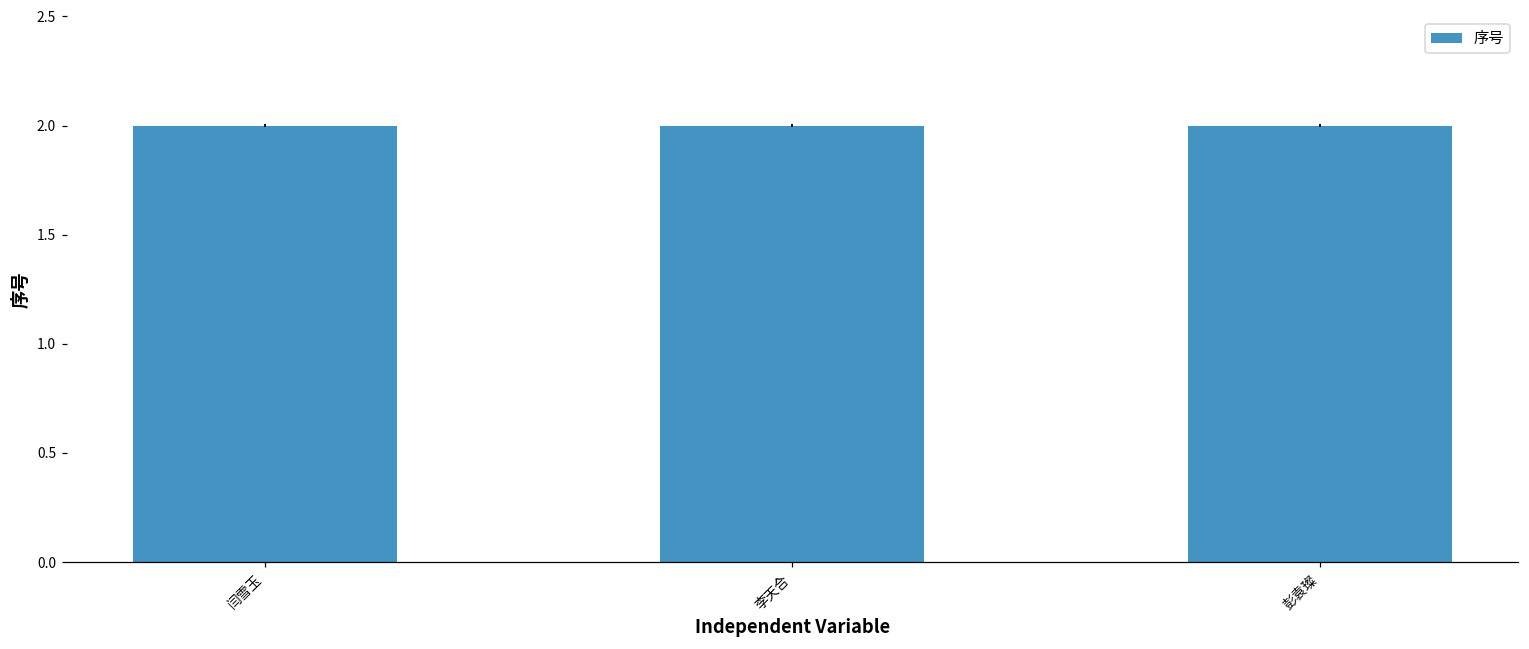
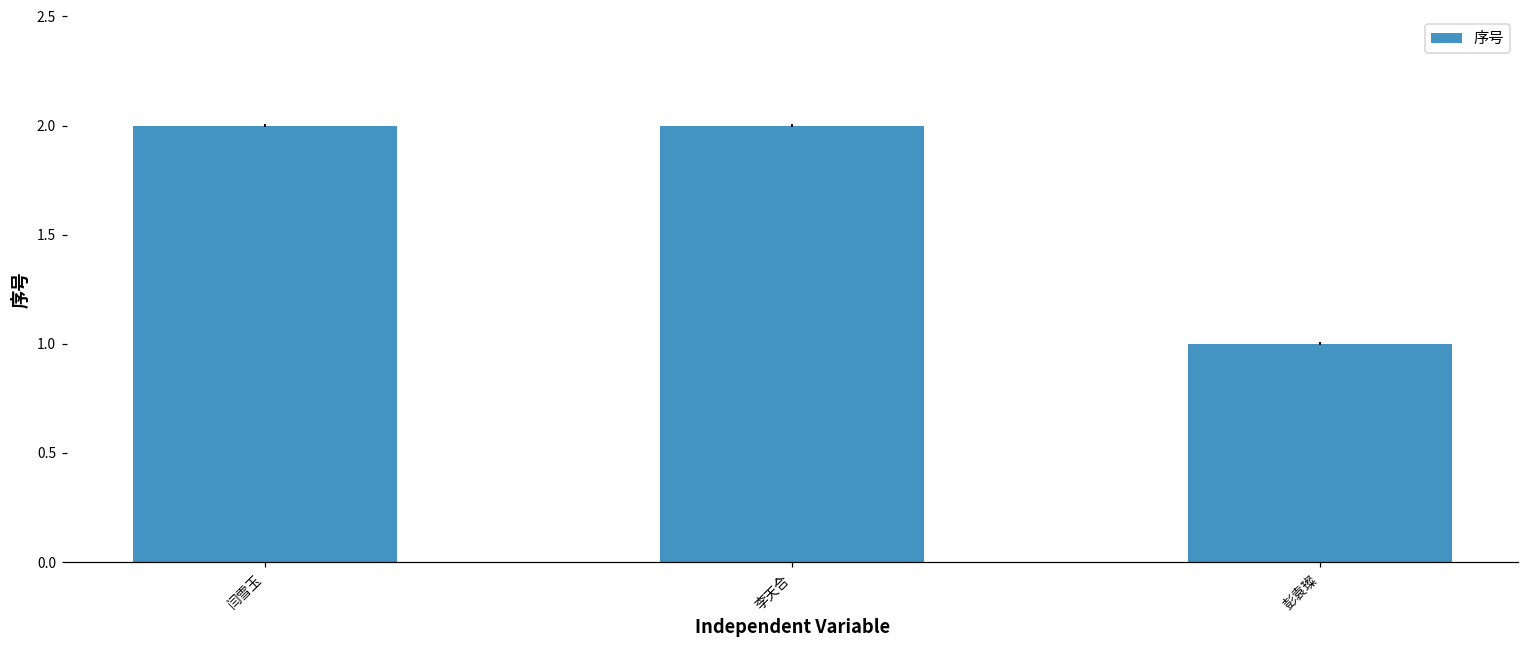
彭袁璨: 2 -> 1
